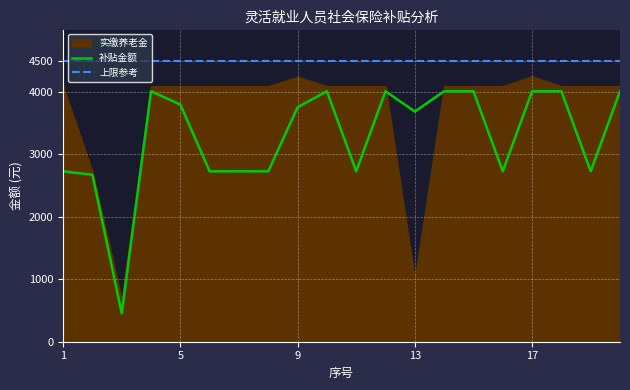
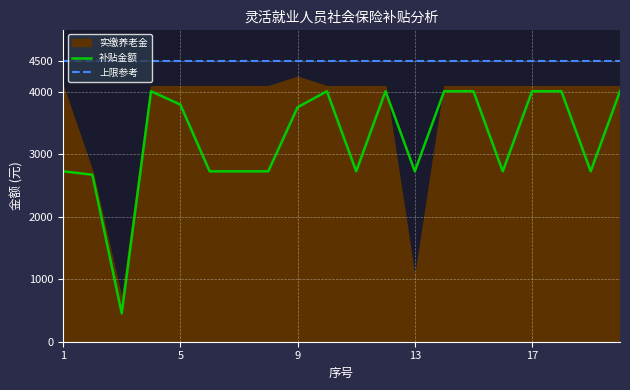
补贴金额, 13: 3700 -> 2700
实缴养老金, 17: 4200 -> 4100
